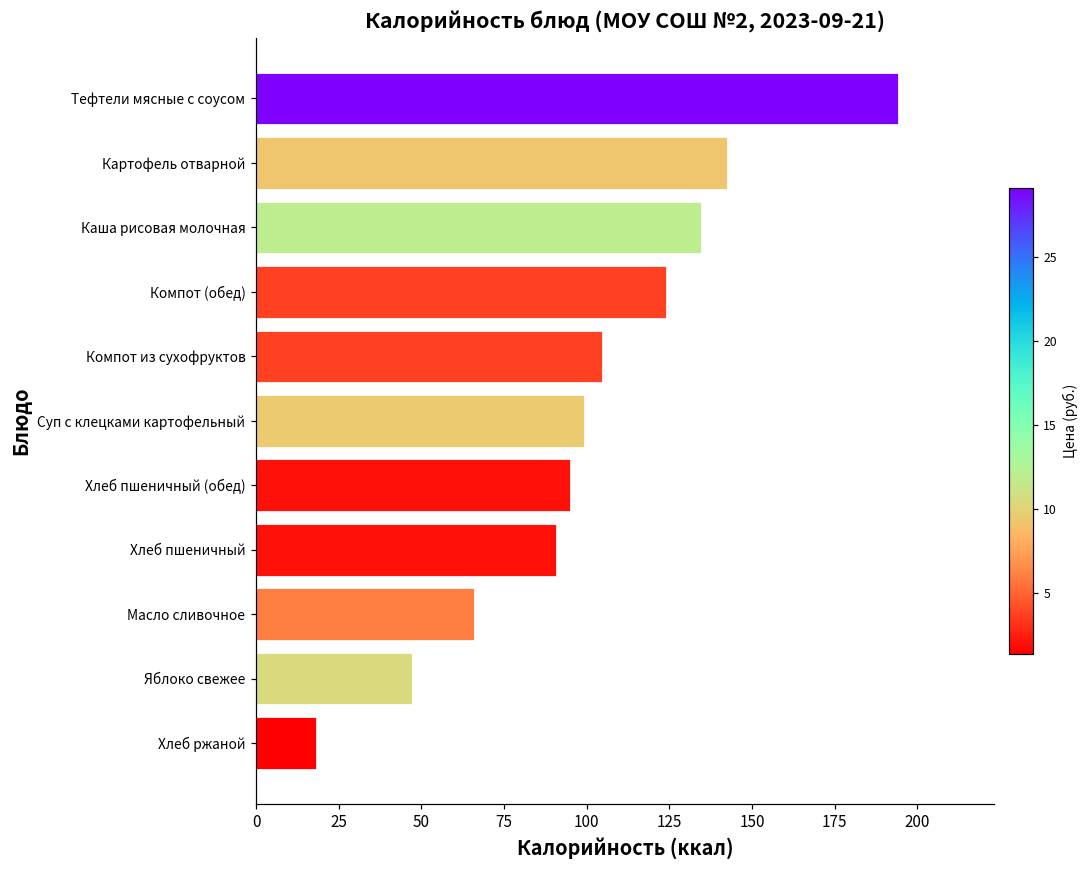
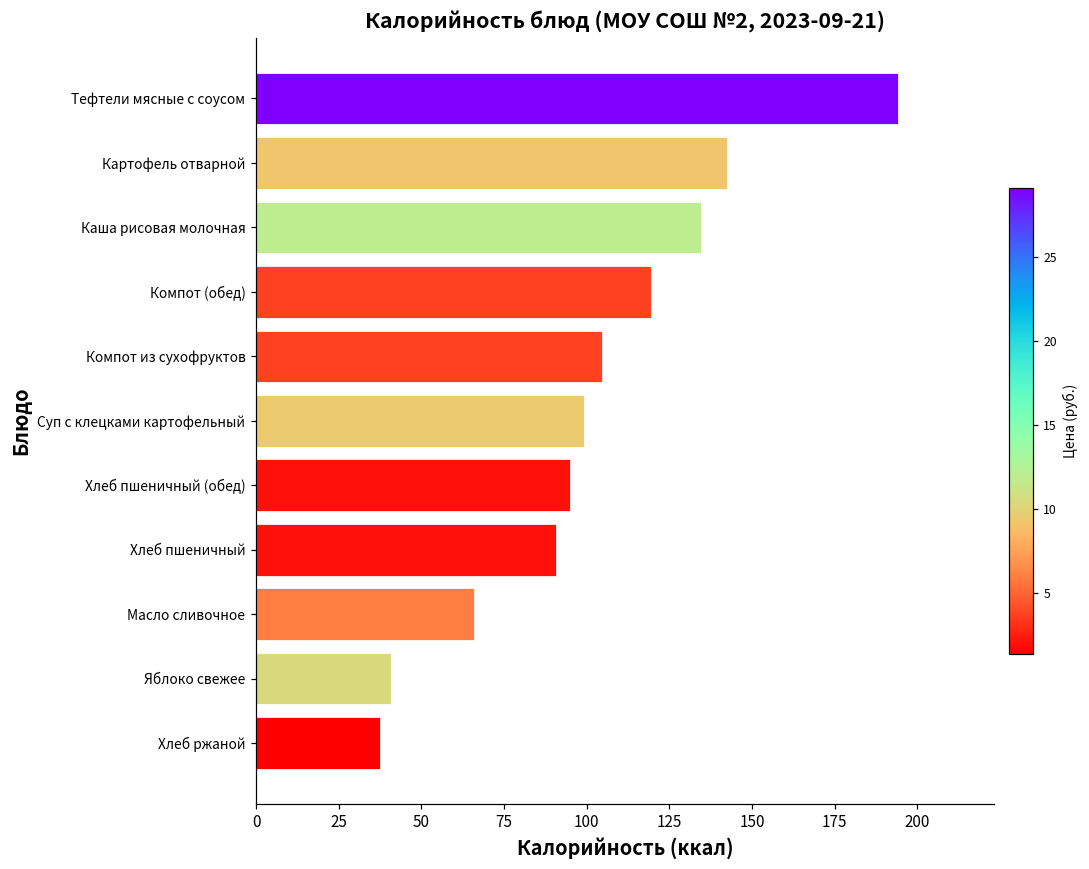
Компот (обед): 124 -> 120
Яблоко свежее: 47 -> 41
Хлеб ржаной: 18 -> 38
